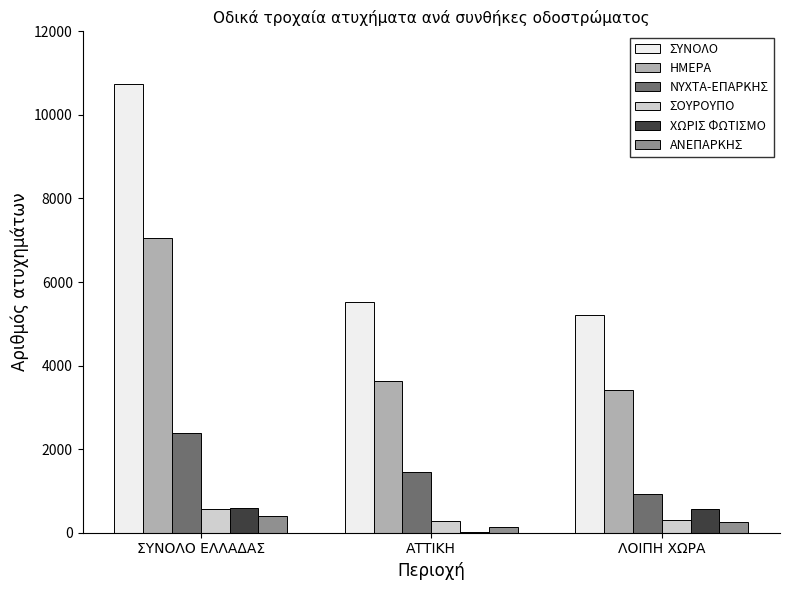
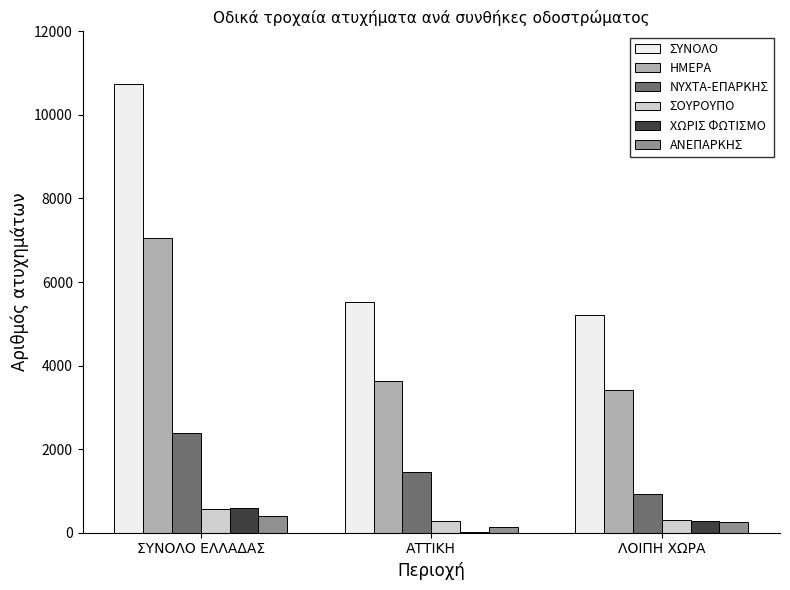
ΧΩΡΙΣ ΦΩΤΙΣΜΟ, ΛΟΙΠΗ ΧΩΡΑ: 600 -> 300
